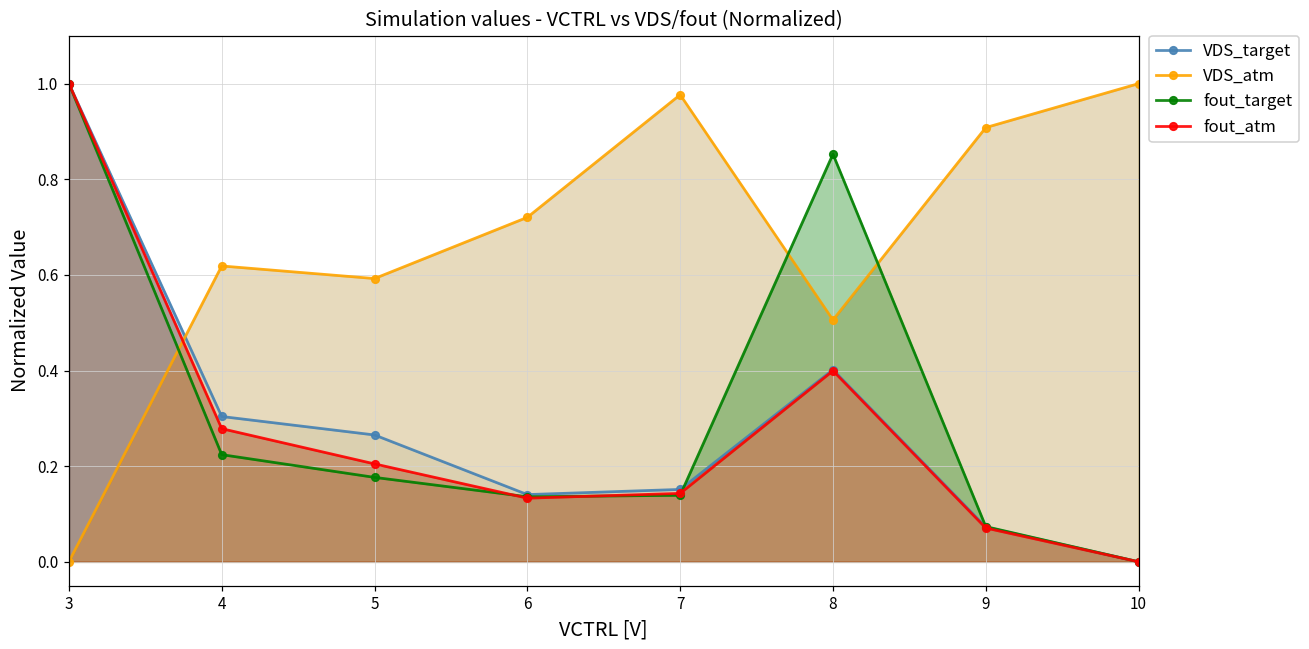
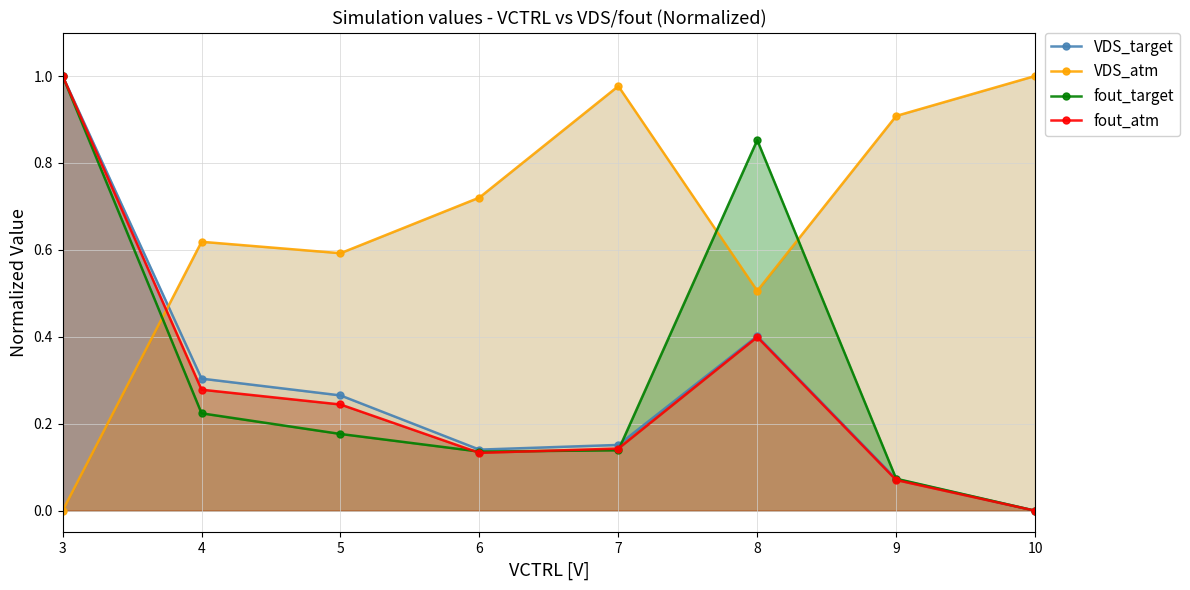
fout_atm, 5: 0.20 -> 0.24
